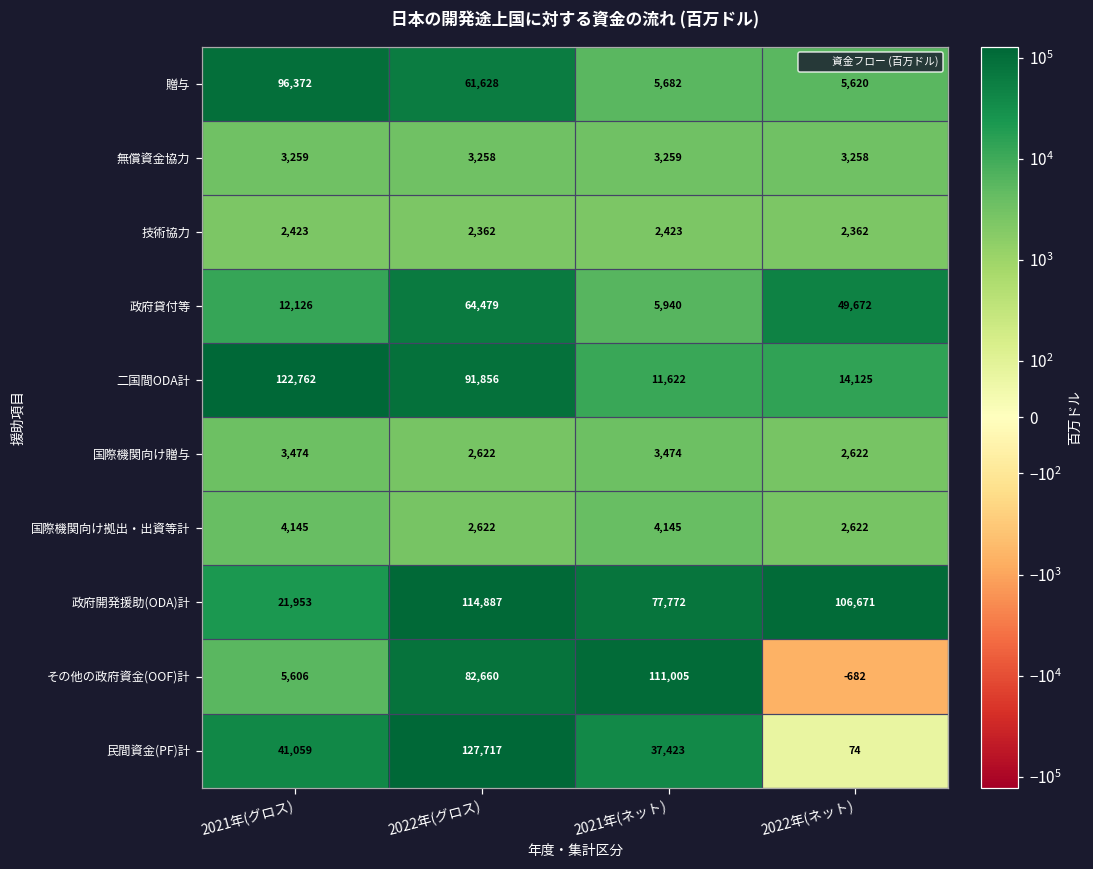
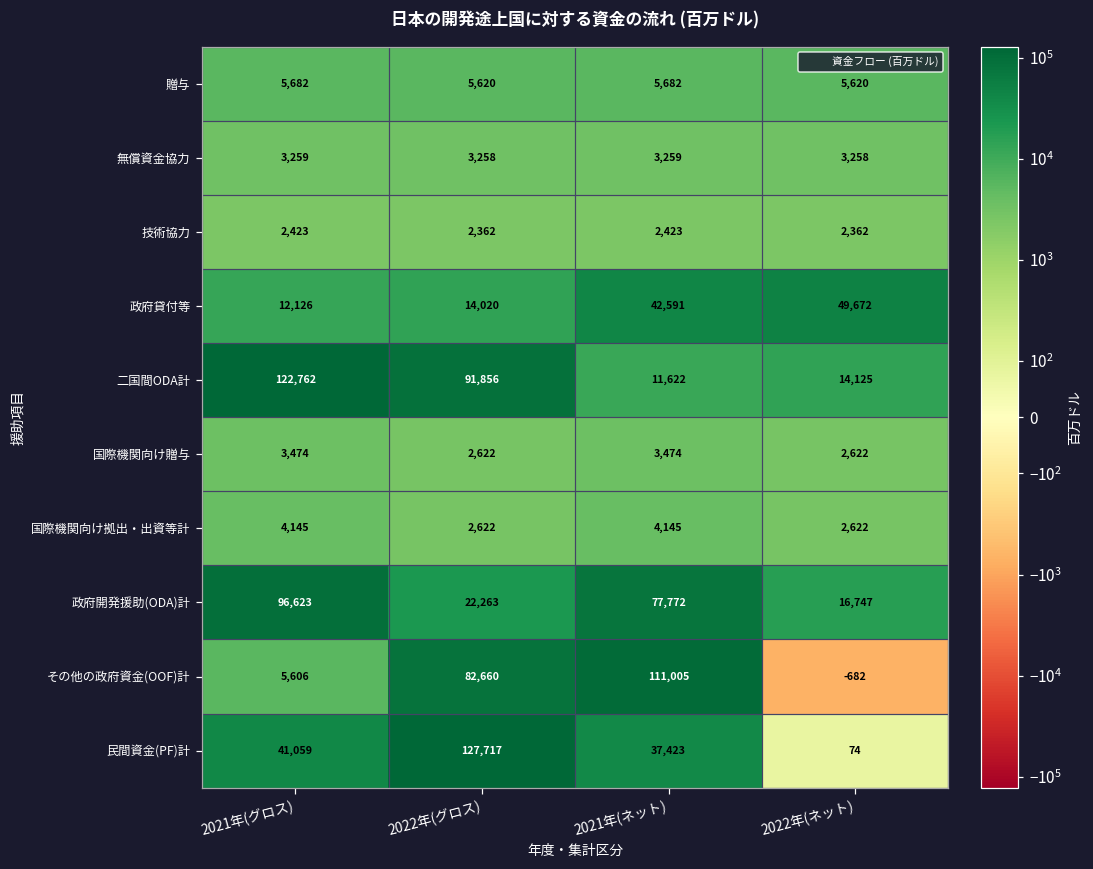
贈与, 2021年(グロス): 96,372 -> 5,682
贈与, 2022年(グロス): 61,628 -> 5,620
政府貸付等, 2022年(グロス): 64,479 -> 14,020
政府貸付等, 2021年(ネット): 5,940 -> 42,591
政府開発援助(ODA)計, 2021年(グロス): 21,953 -> 96,623
政府開発援助(ODA)計, 2022年(グロス): 114,887 -> 22,263
政府開発援助(ODA)計, 2022年(ネット): 106,671 -> 16,747
